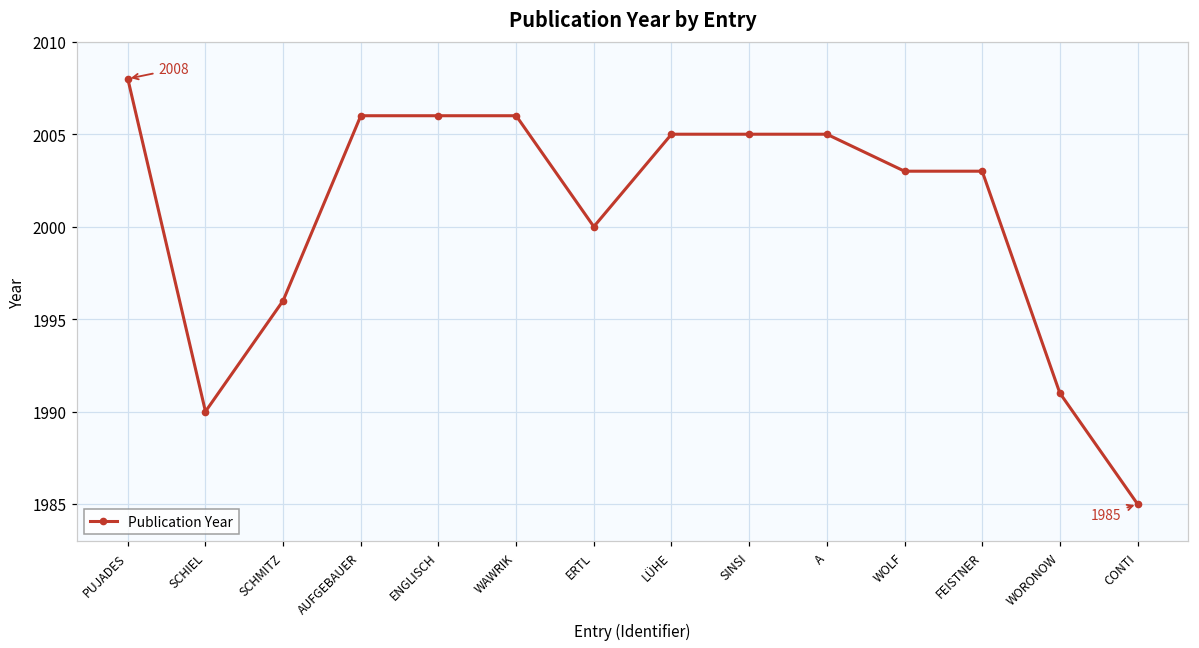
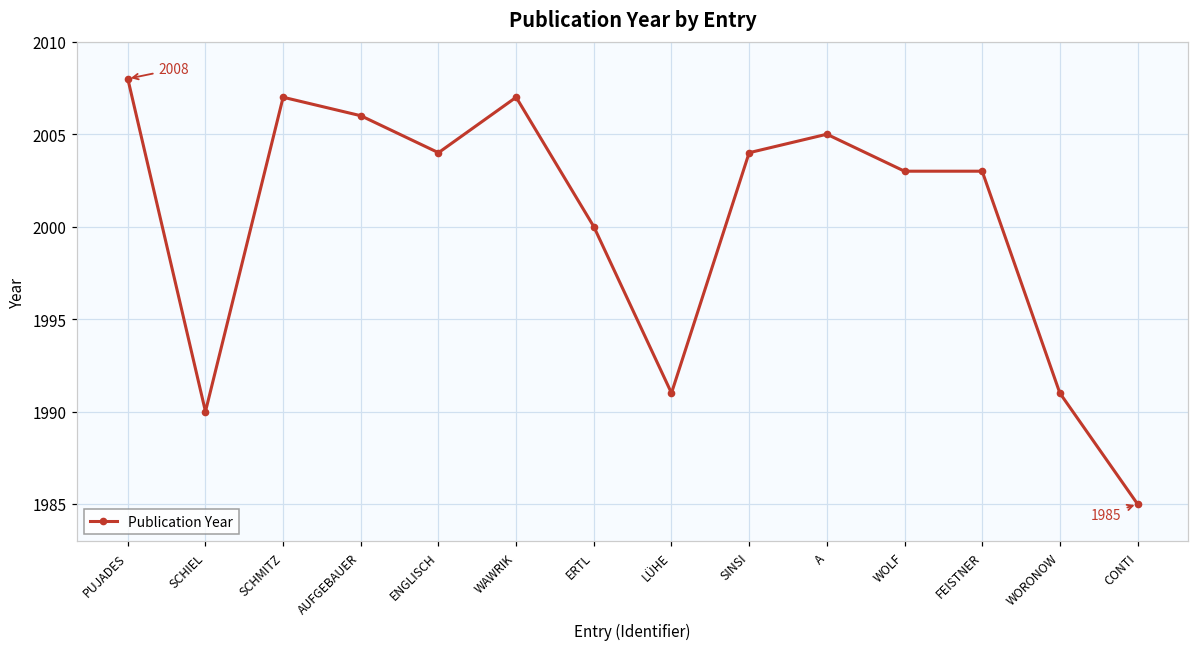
SCHMITZ: 1996 -> 2007
ENGLISCH: 2006 -> 2004
WAWRIK: 2006 -> 2007
LÜHE: 2005 -> 1991
SINSI: 2005 -> 2004
